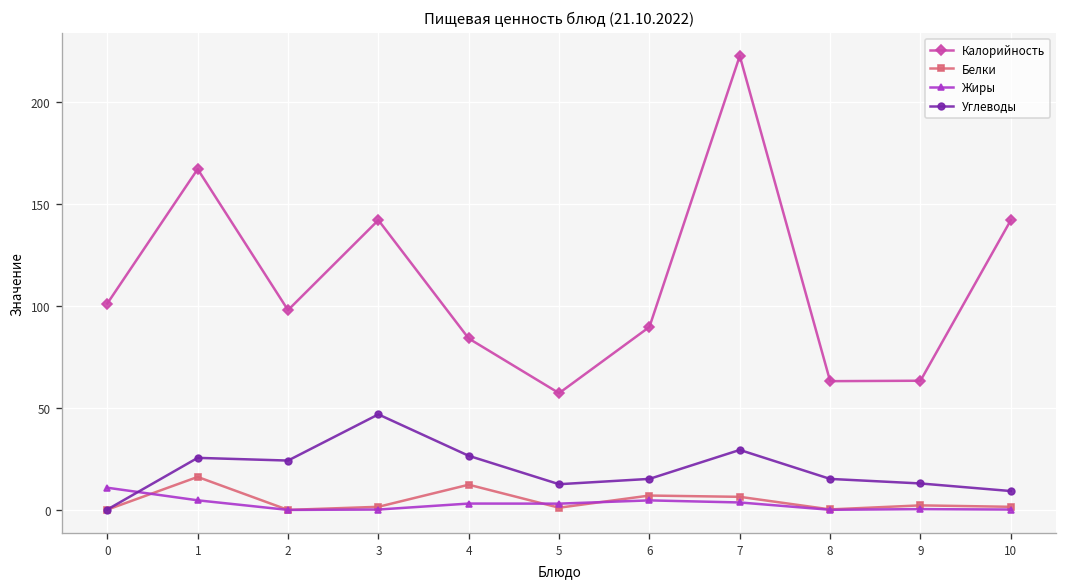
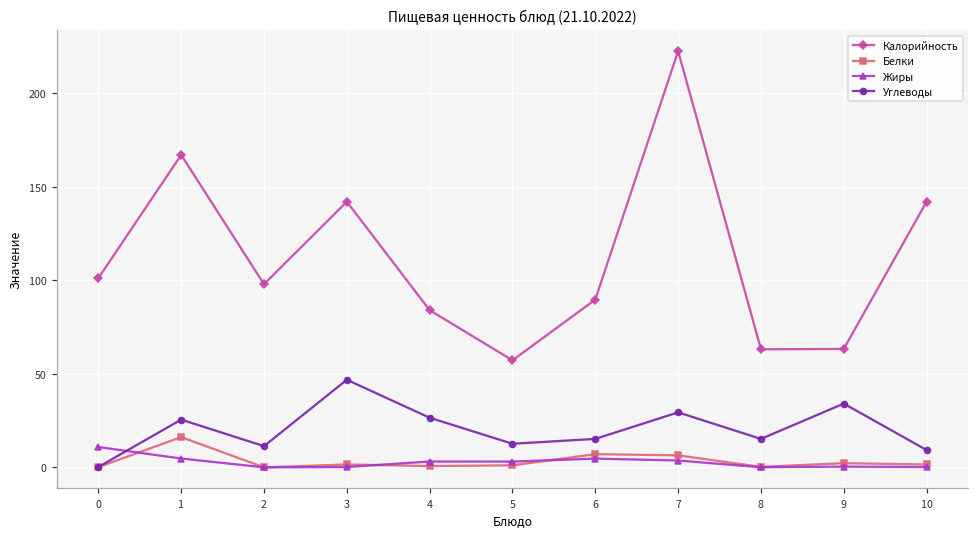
Углеводы, 2: 24 -> 11
Белки, 4: 12 -> 1
Углеводы, 9: 13 -> 34
